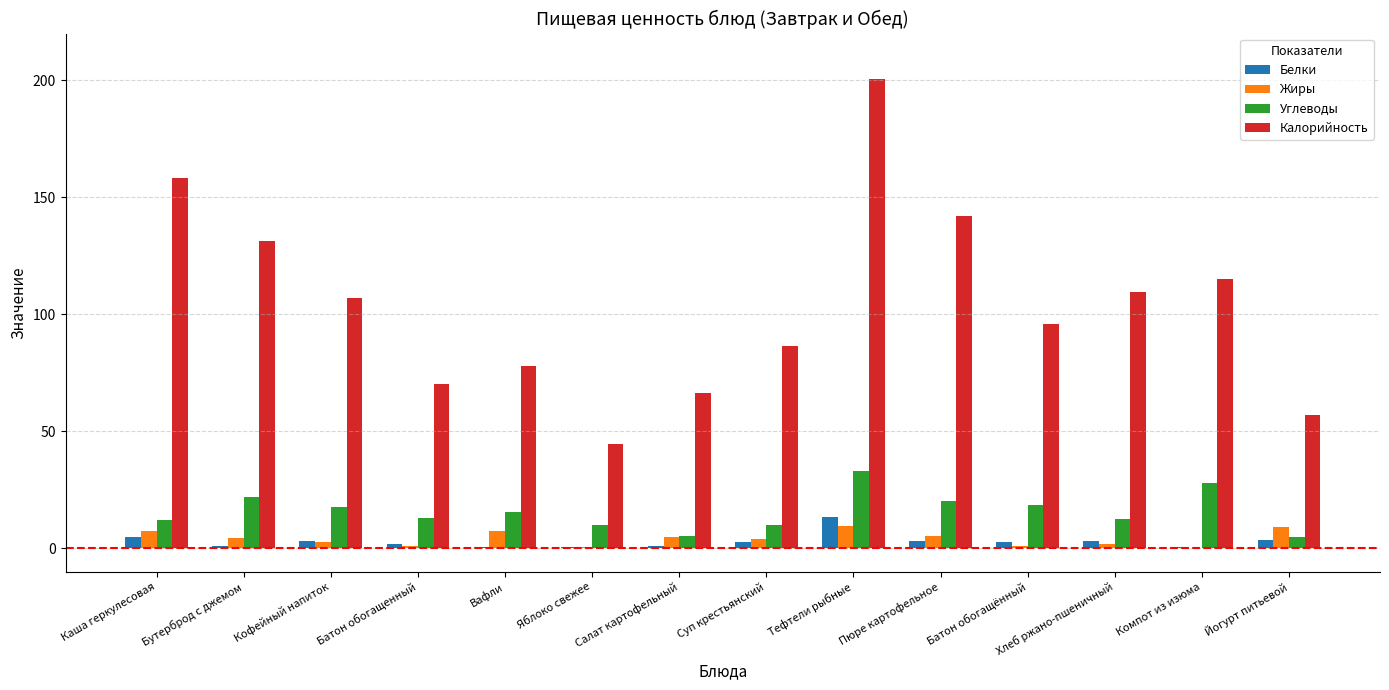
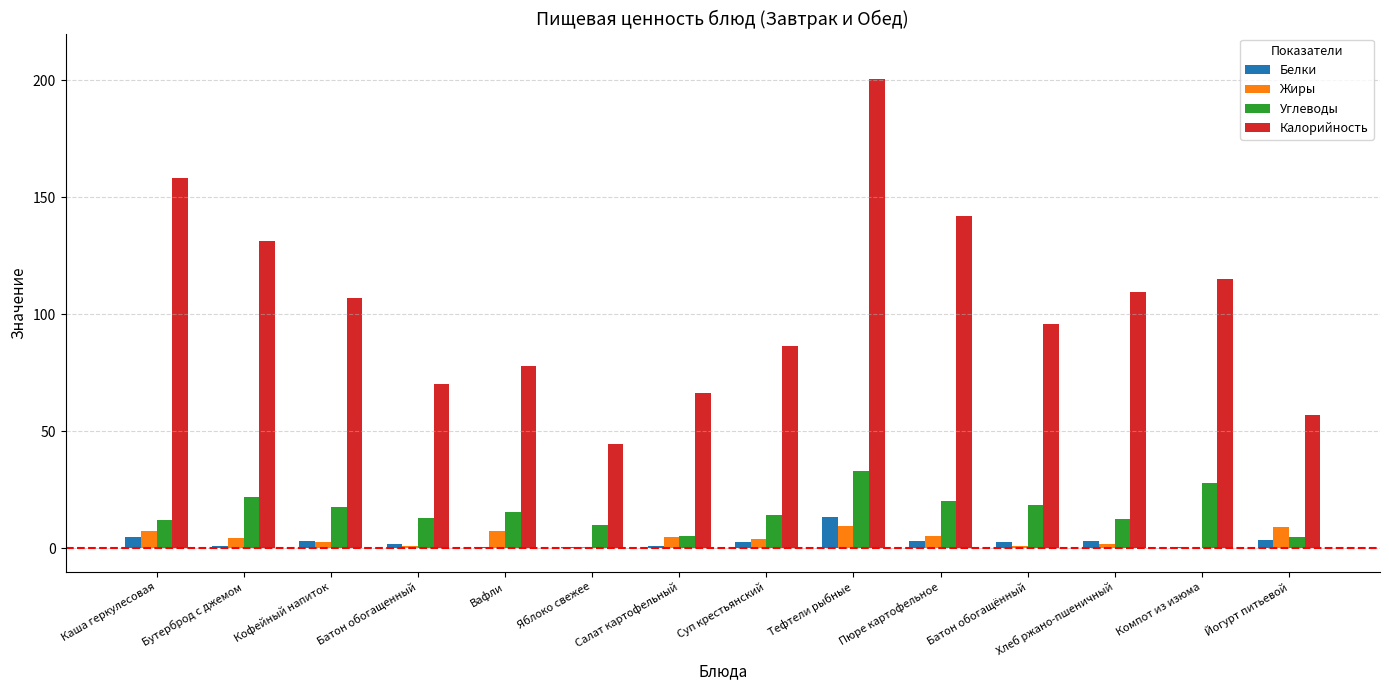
Углеводы, Суп крестьянский: 10 -> 14
